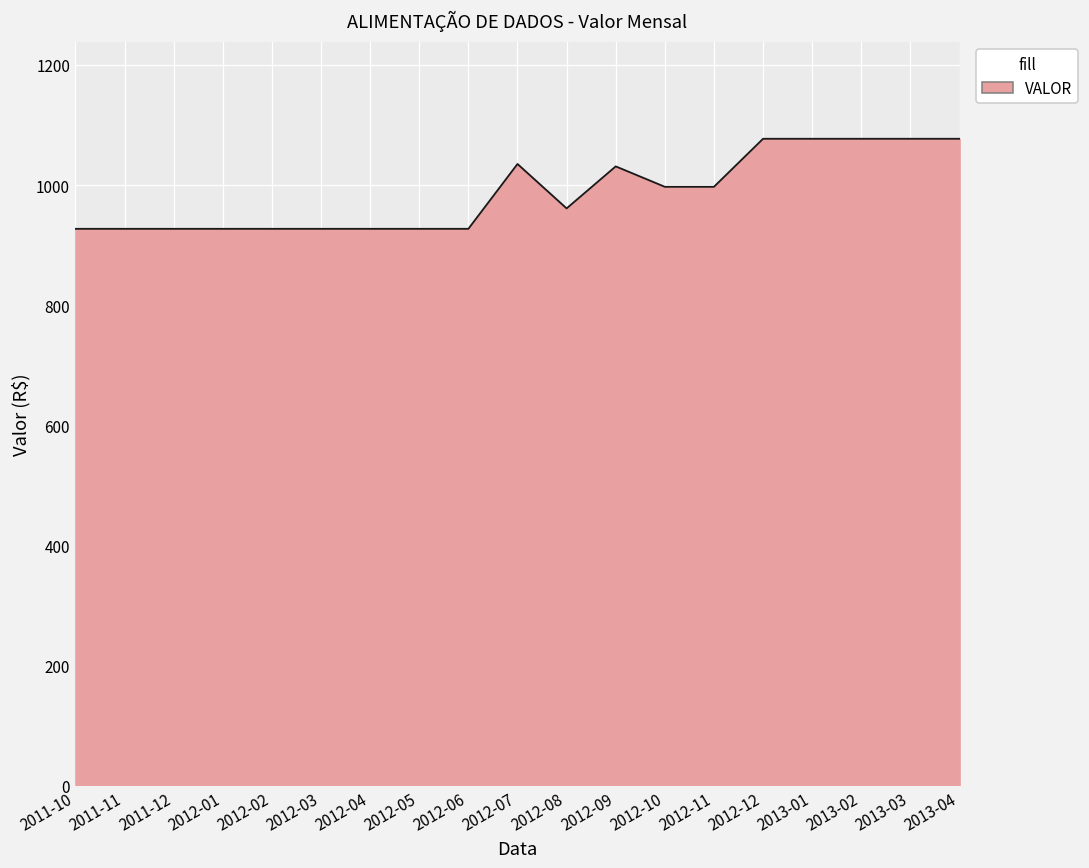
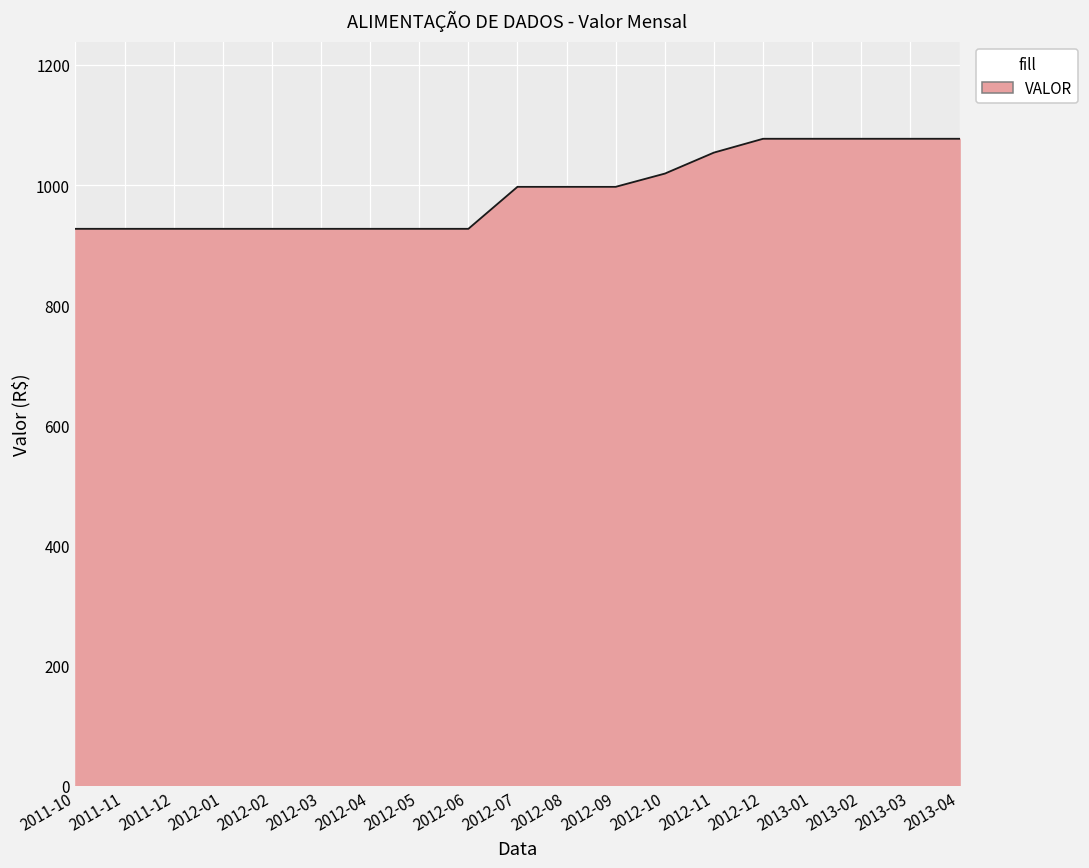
2012-07: 1040 -> 1000
2012-08: 960 -> 1000
2012-09: 1030 -> 1000
2012-10: 1000 -> 1020
2012-11: 1000 -> 1050
